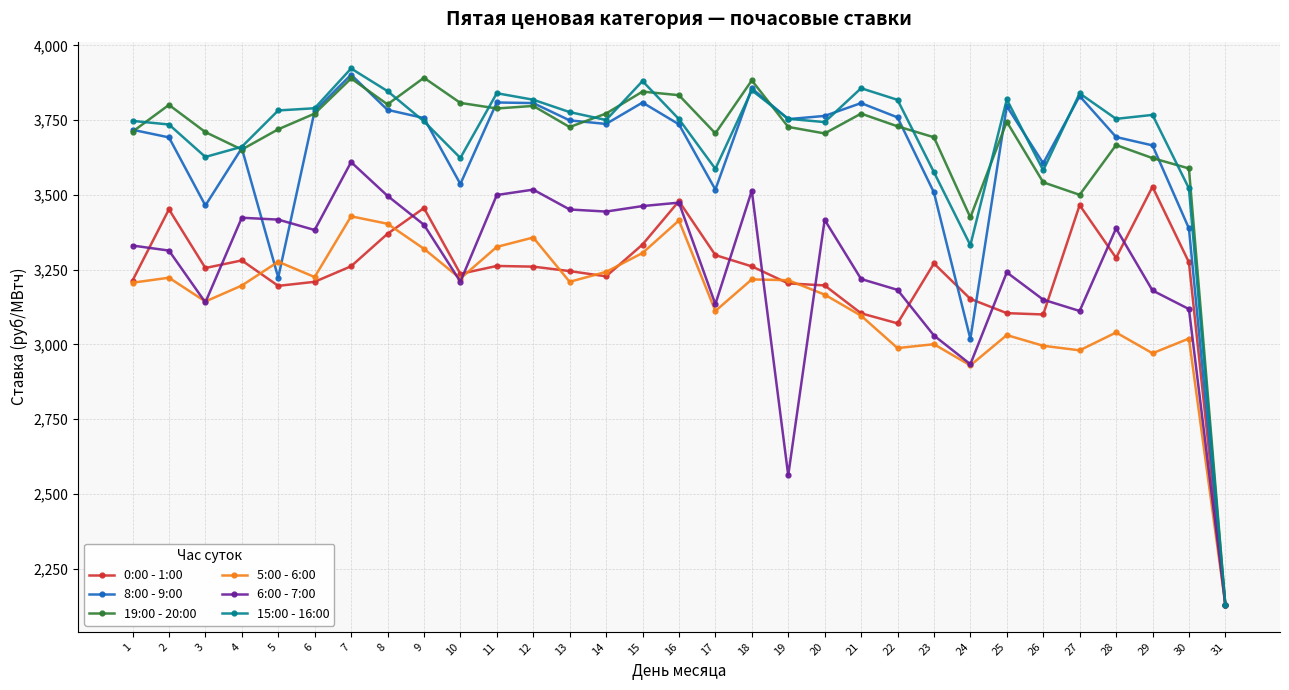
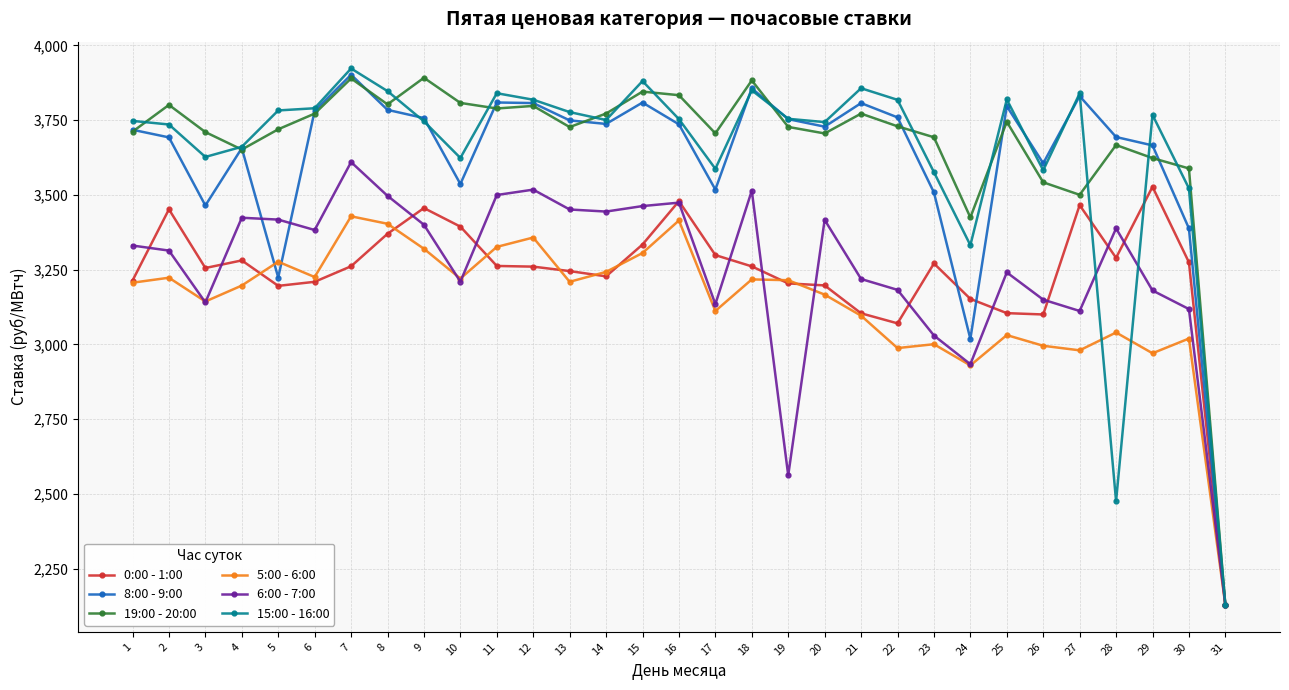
0:00 - 1:00, 10: 3,240 -> 3,390
8:00 - 9:00, 20: 3,760 -> 3,730
15:00 - 16:00, 28: 3,750 -> 2,480
